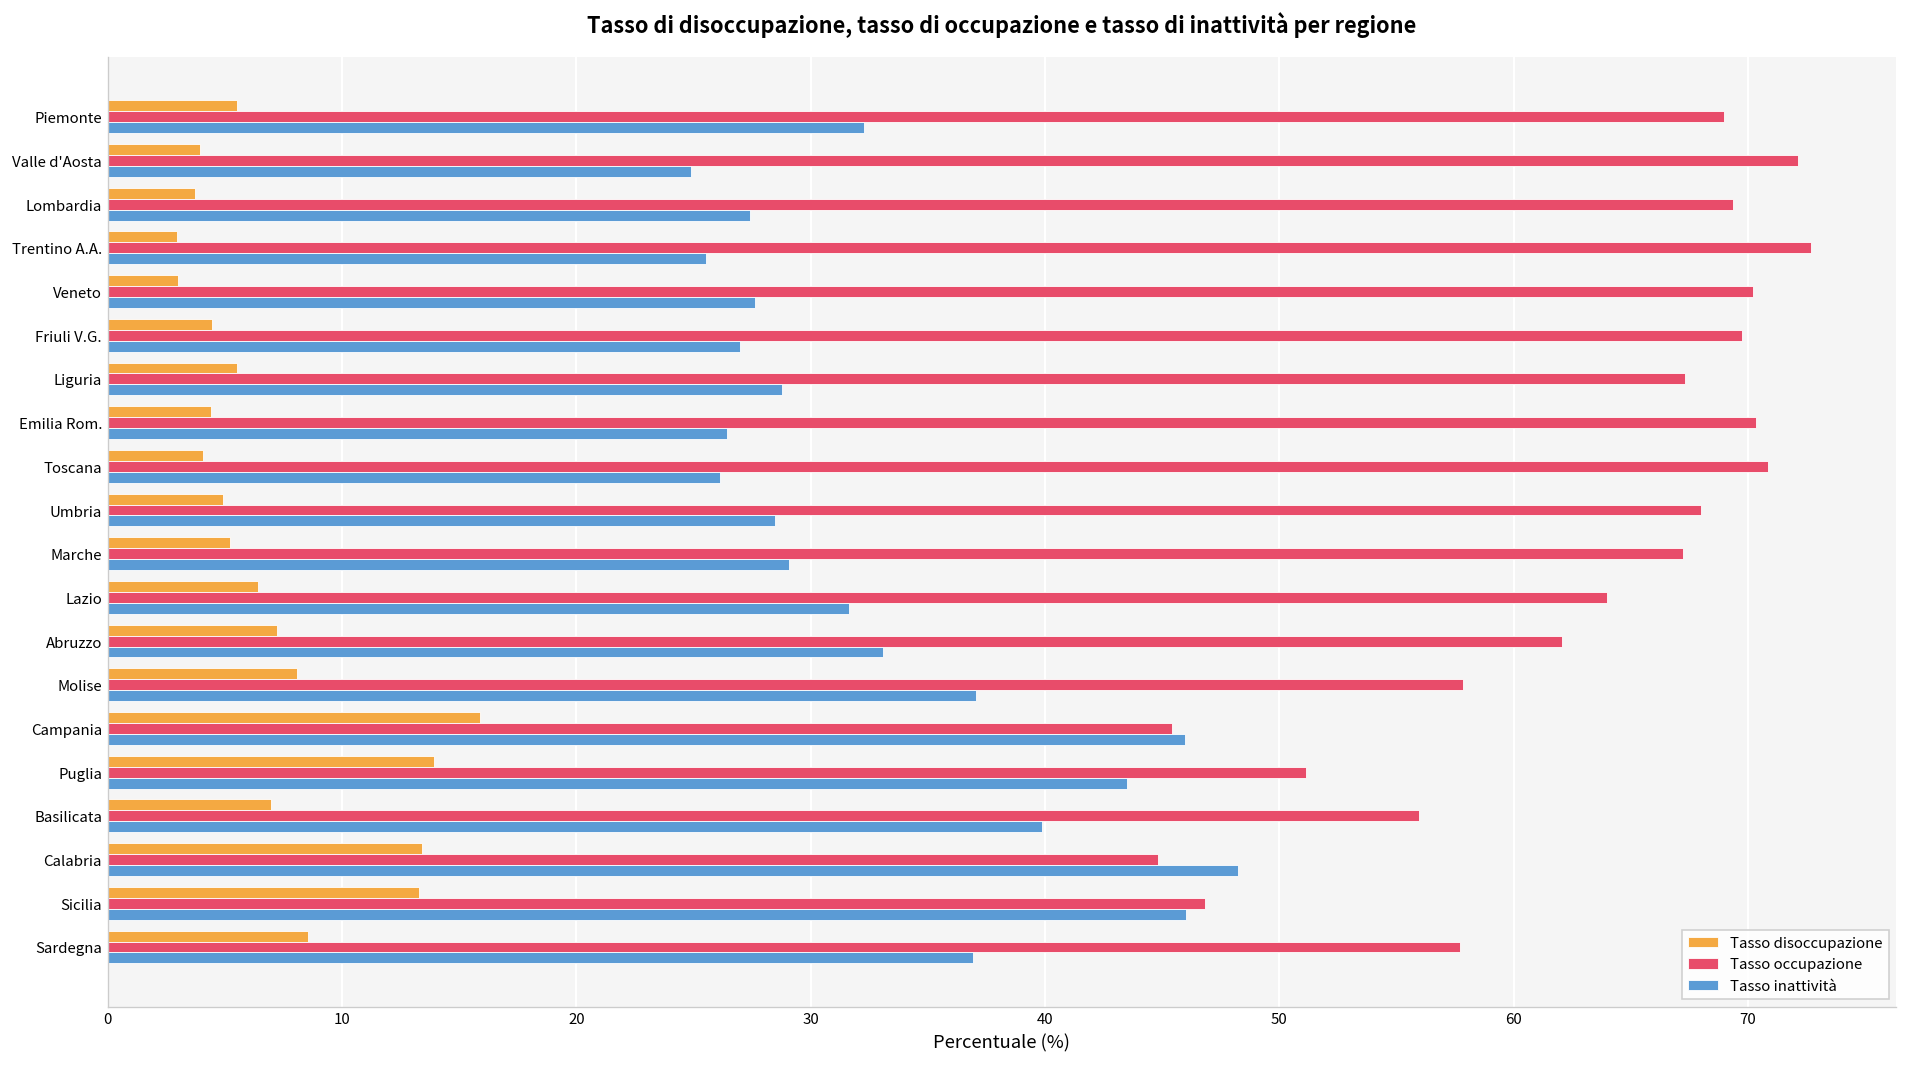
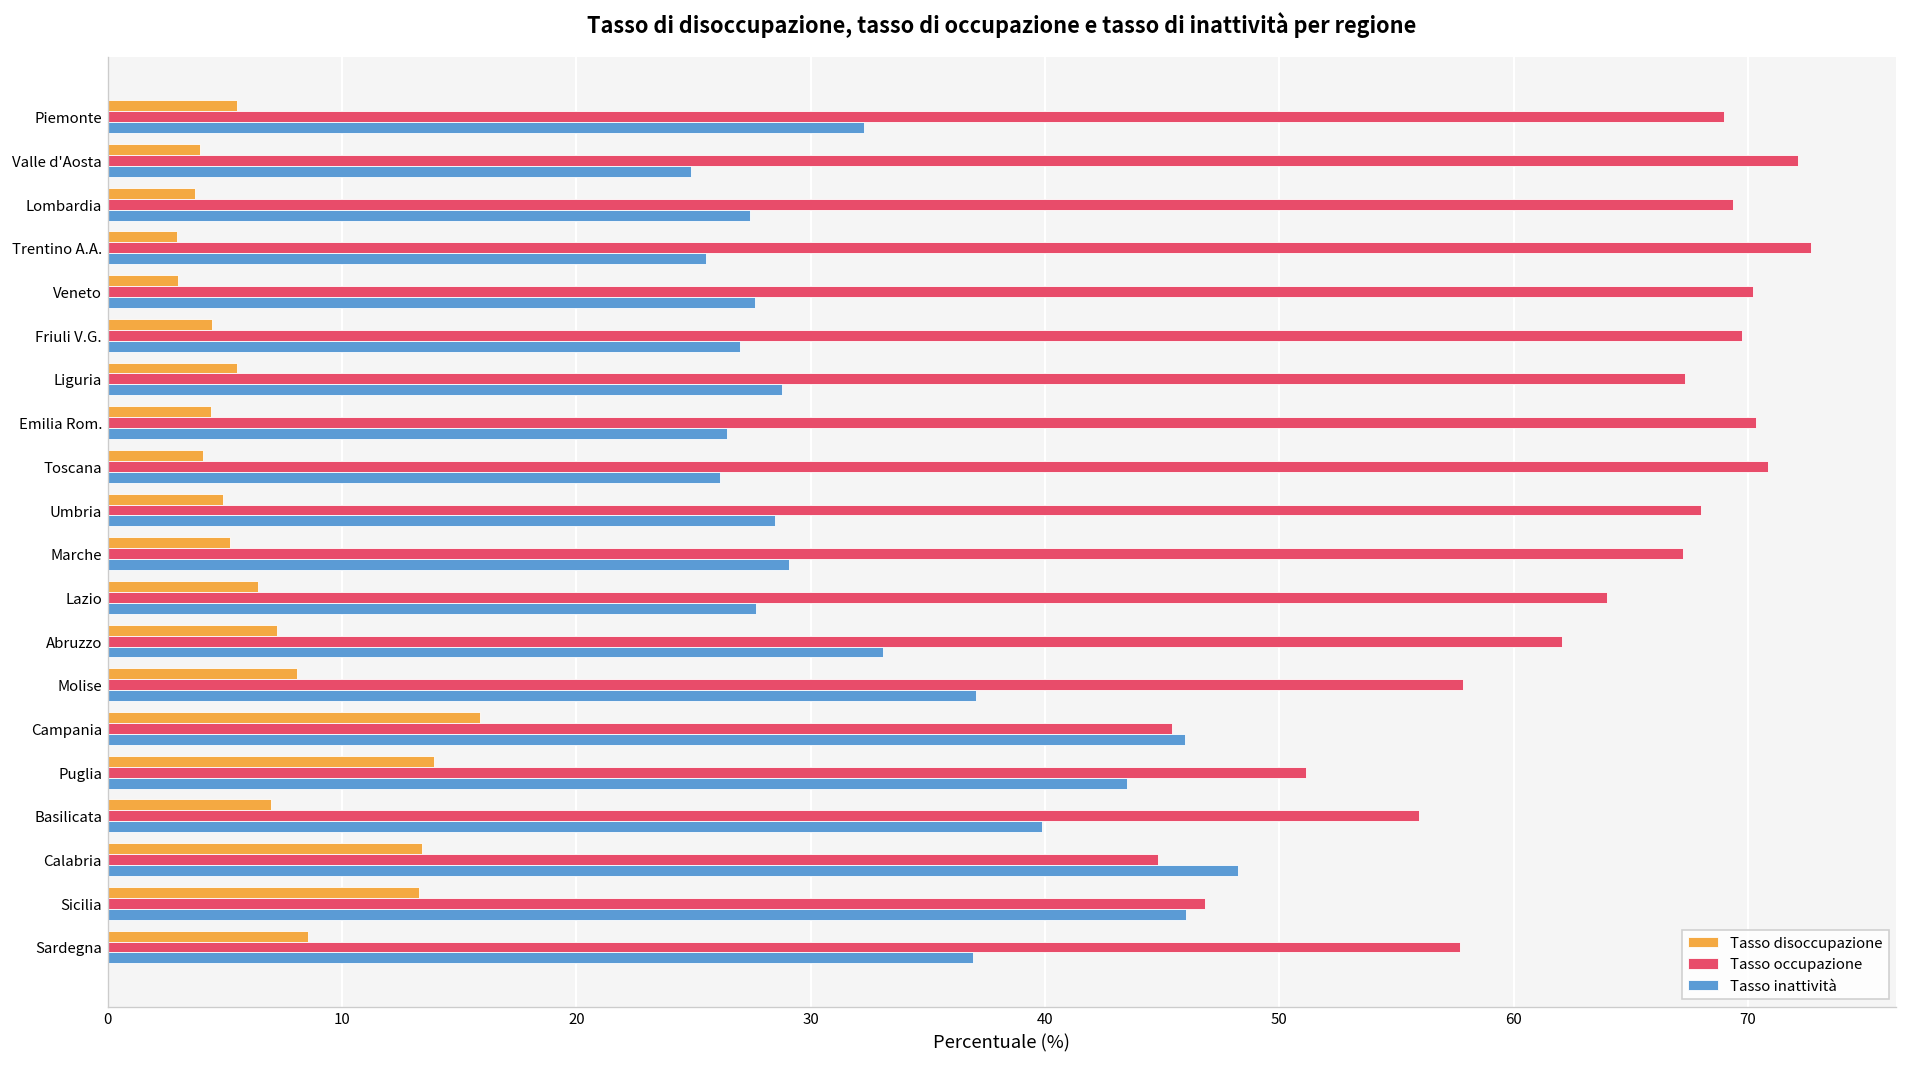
Tasso inattività, Lazio: 31.6 -> 27.7
